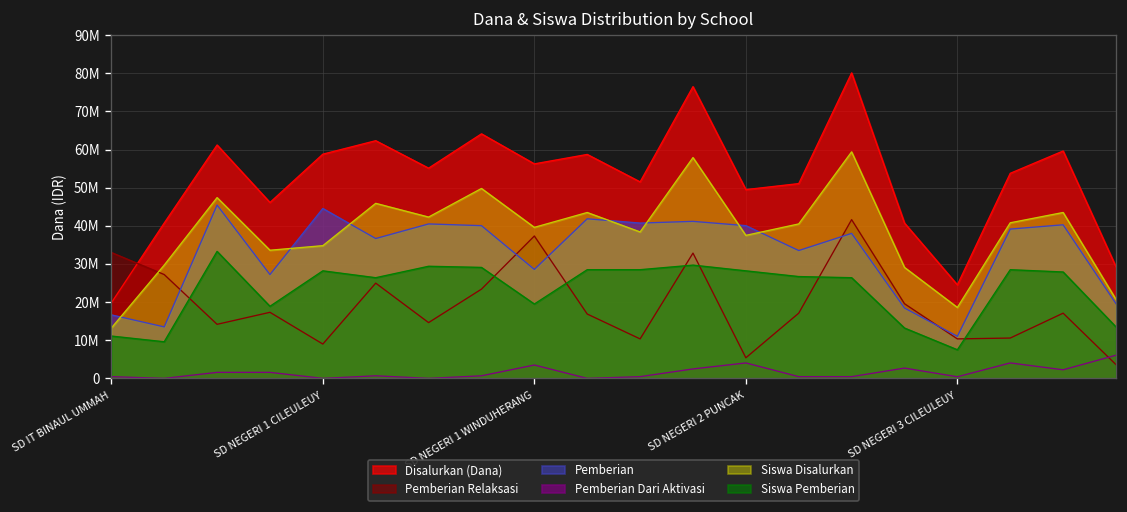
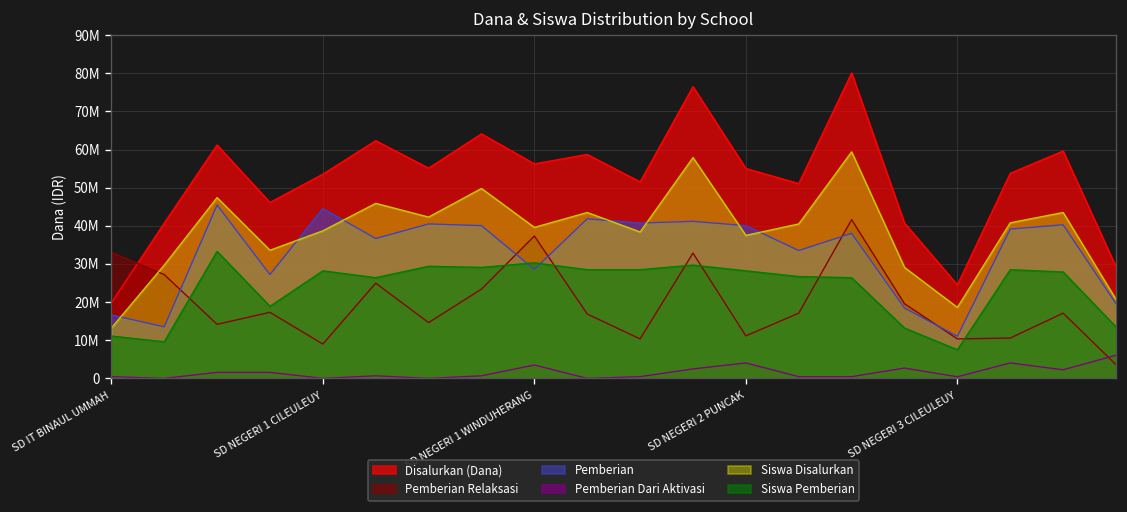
Disalurkan (Dana), SD NEGERI 1 CILEULEUY: 59000000 -> 54000000
Siswa Disalurkan, SD NEGERI 1 CILEULEUY: 35000000 -> 39000000
Siswa Pemberian, SD NEGERI 1 WINDUHERANG: 20000000 -> 30000000
Disalurkan (Dana), SD NEGERI 2 PUNCAK: 50000000 -> 55000000
Pemberian Relaksasi, SD NEGERI 2 PUNCAK: 5000000 -> 11000000
